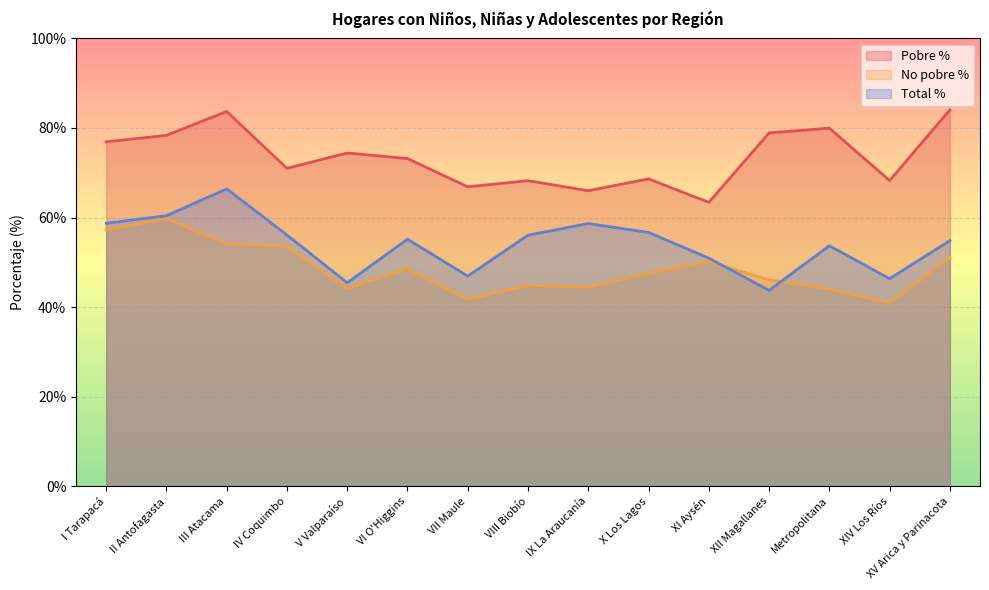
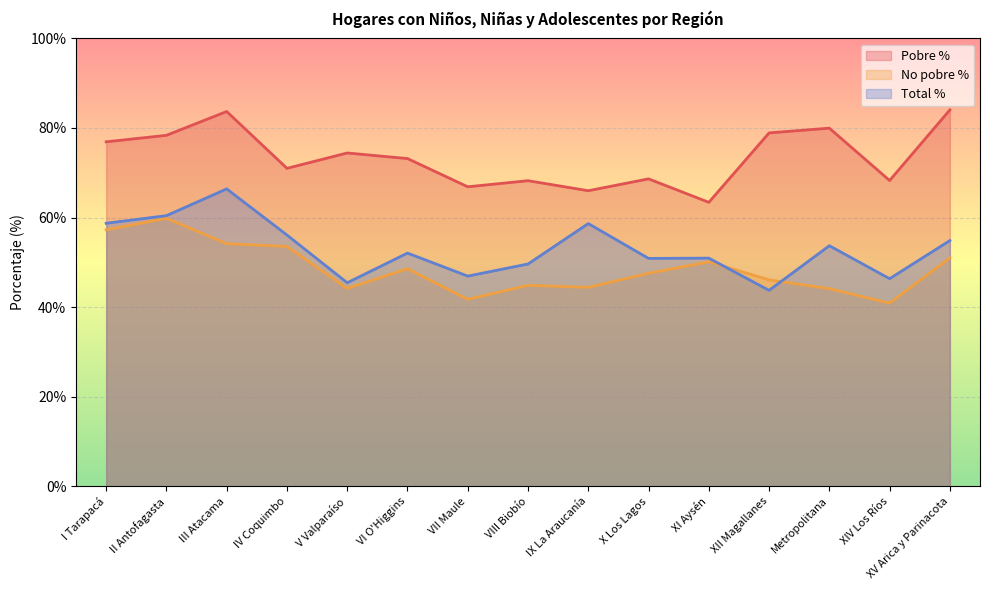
Total %, VI O'Higgins: 55% -> 52%
Total %, VIII Biobío: 56% -> 50%
Total %, X Los Lagos: 57% -> 51%
